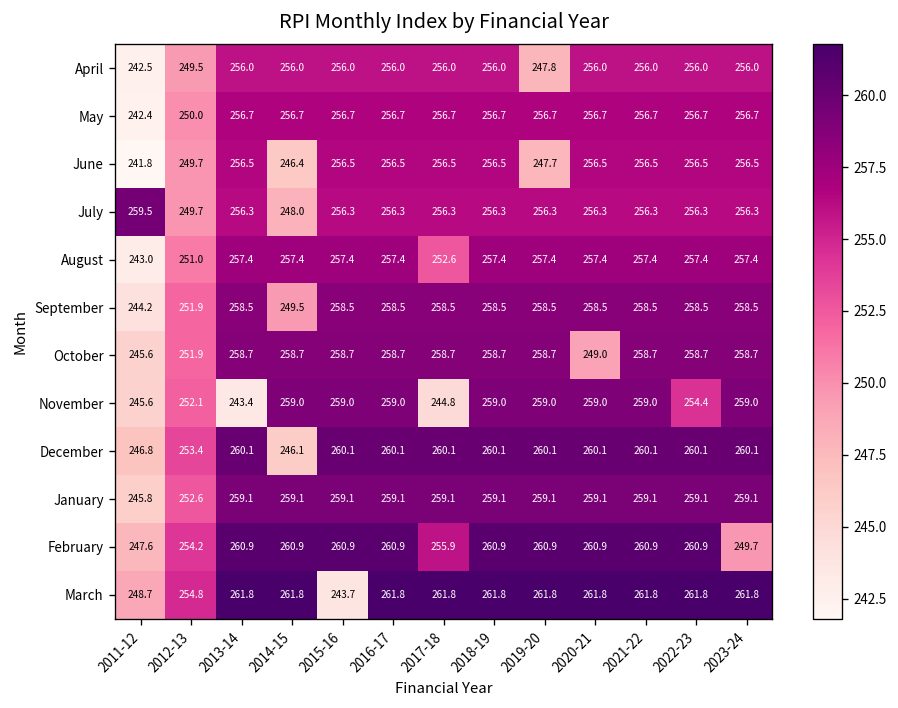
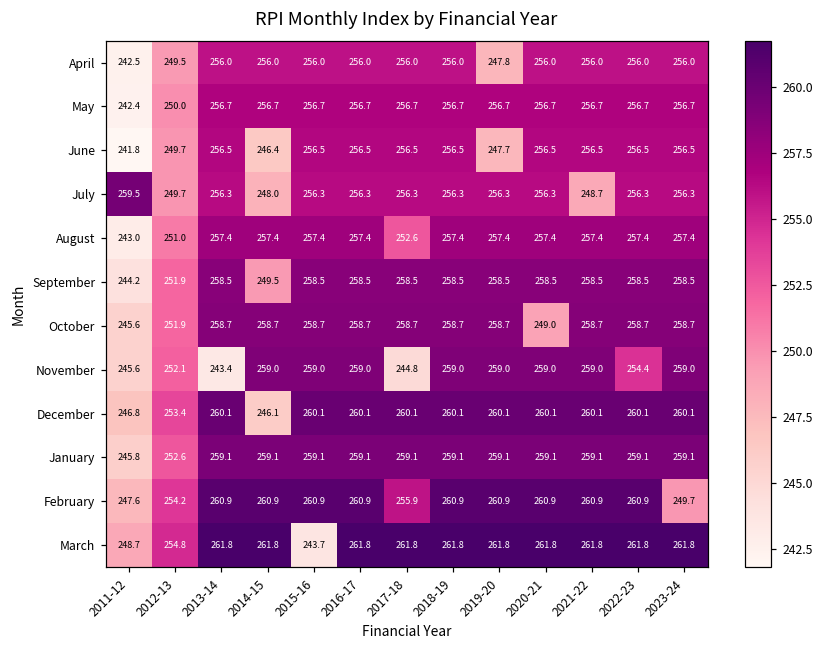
July, 2021-22: 256.3 -> 248.7
